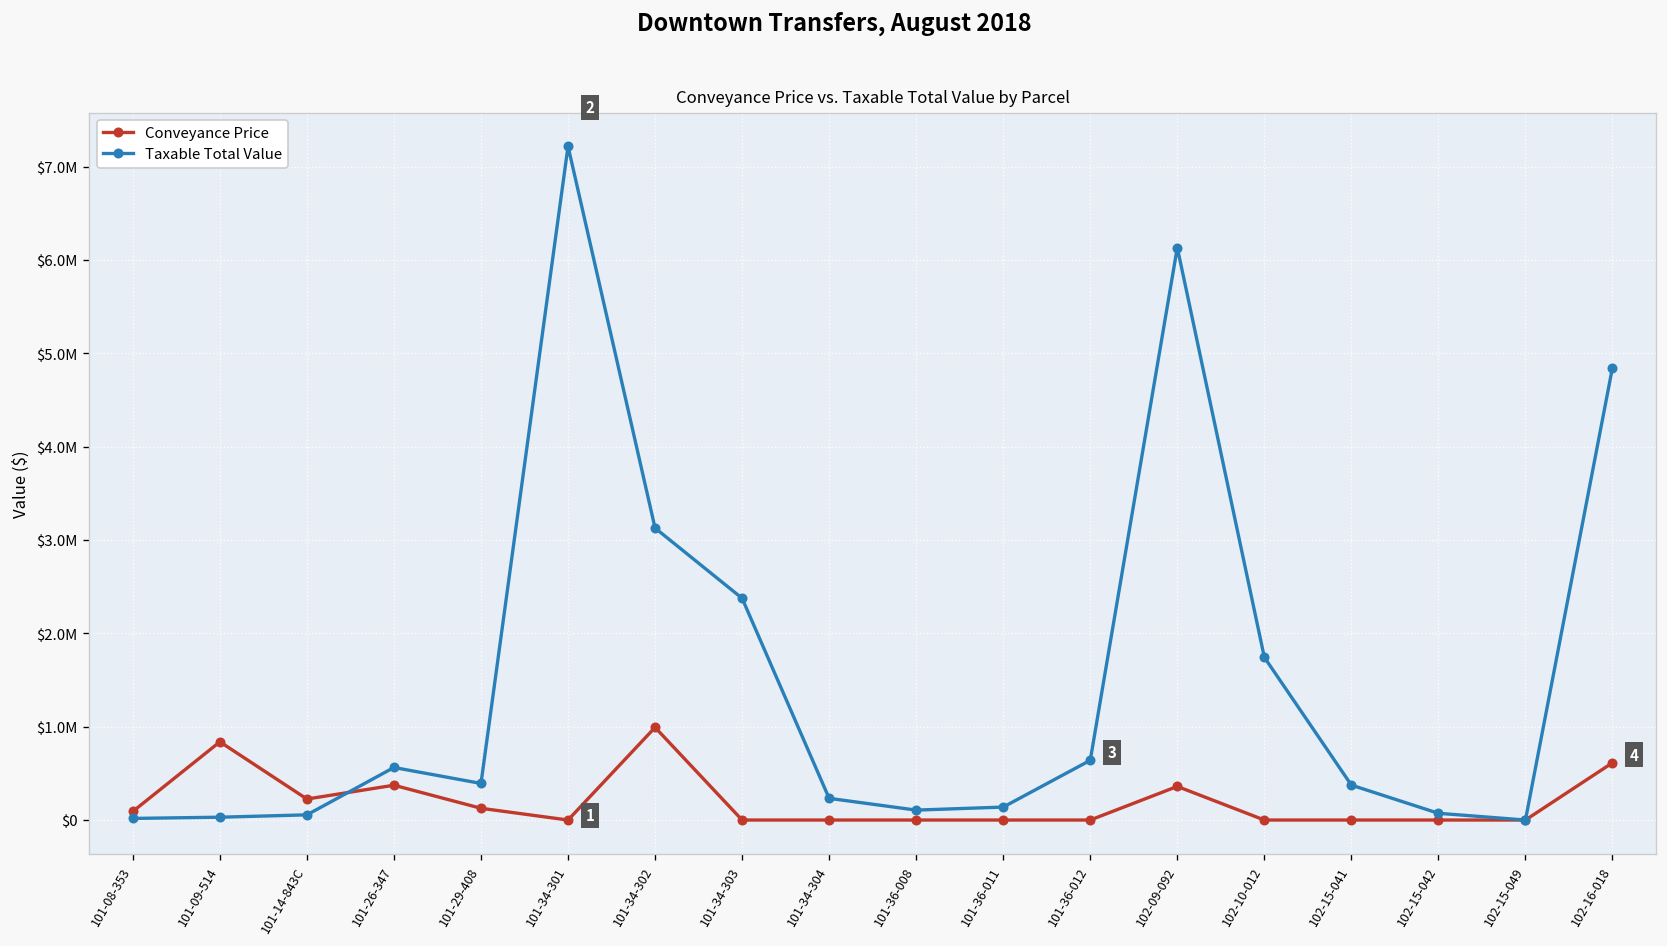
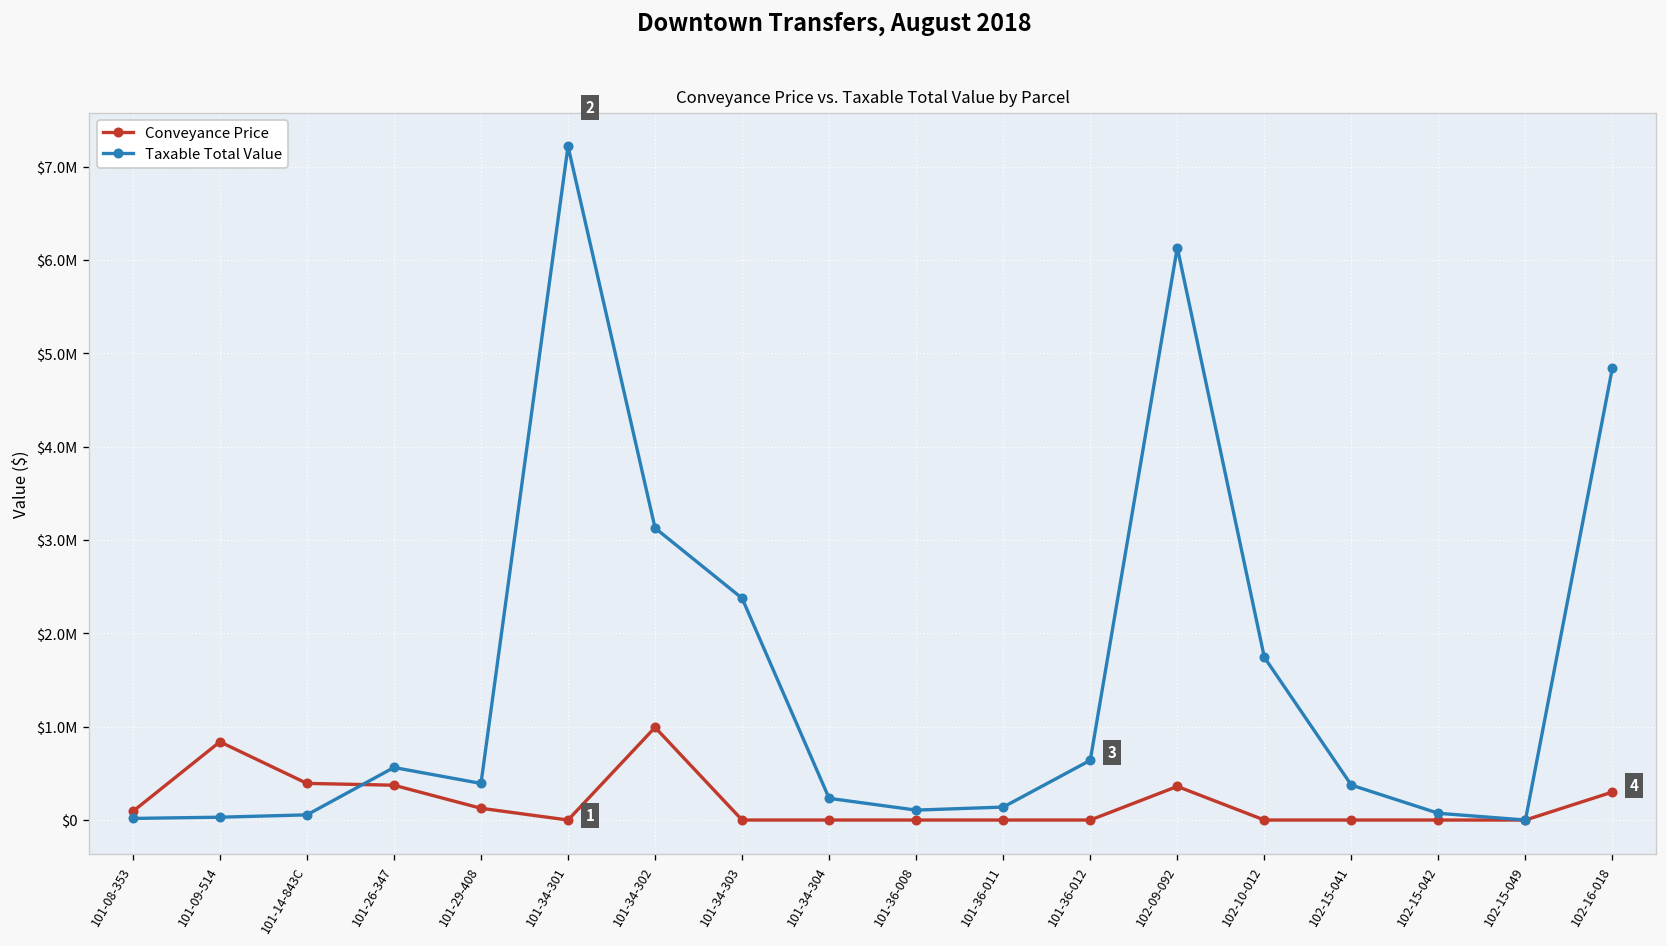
Conveyance Price, 101-14-843C: $200000 -> $400000
Conveyance Price, 102-16-018: $600000 -> $300000
